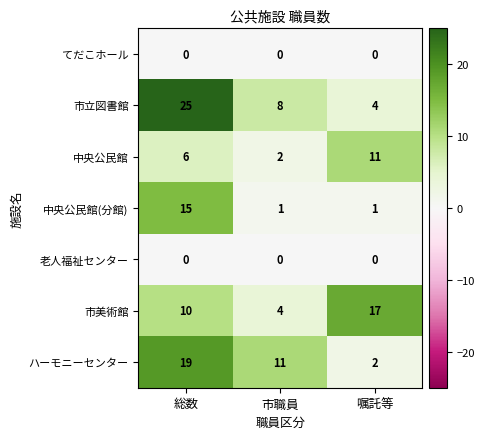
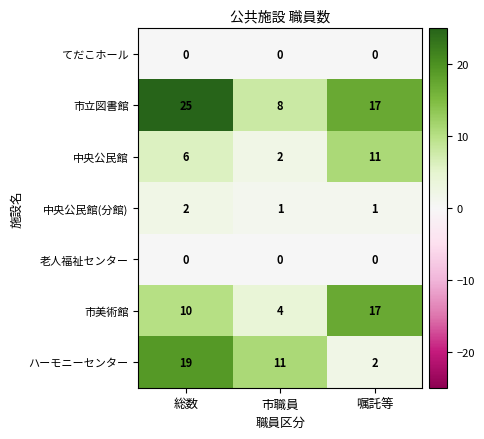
市立図書館, 嘱託等: 4 -> 17
中央公民館(分館), 総数: 15 -> 2
